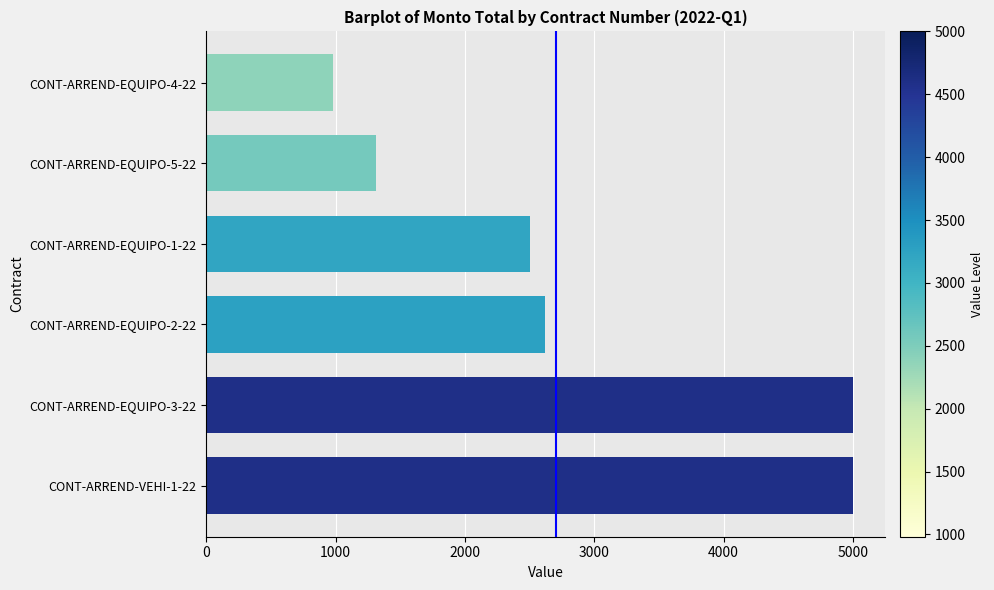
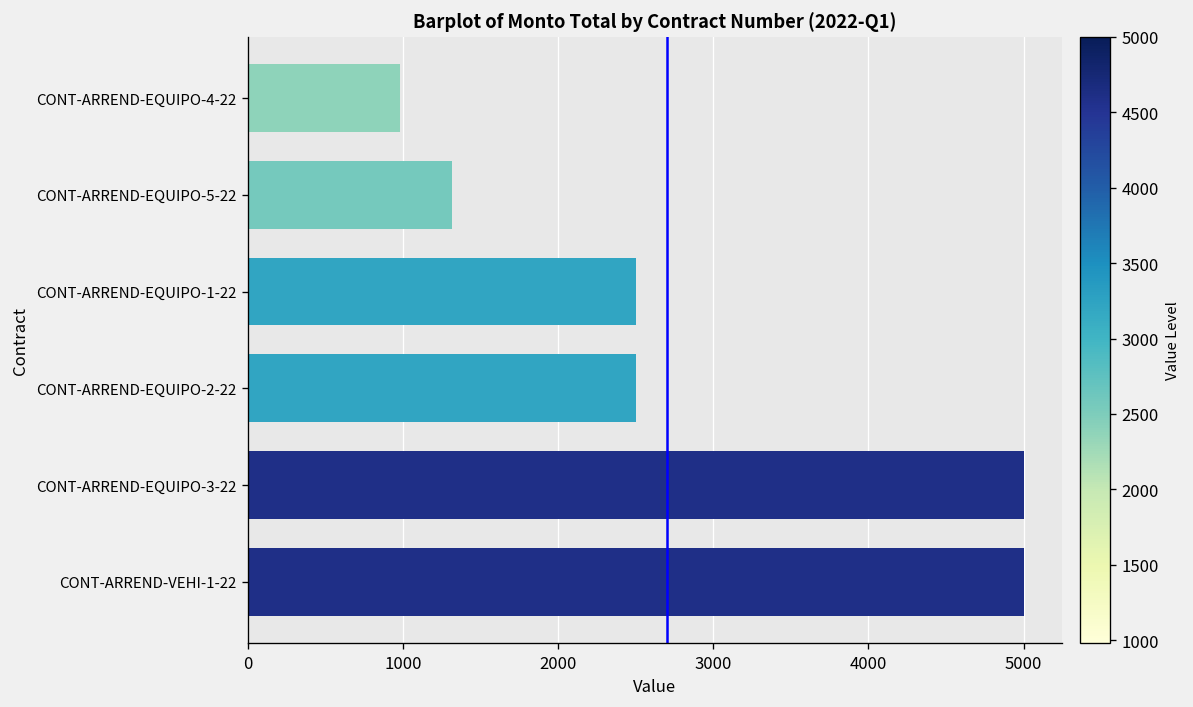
CONT-ARREND-EQUIPO-2-22: 2620 -> 2500
